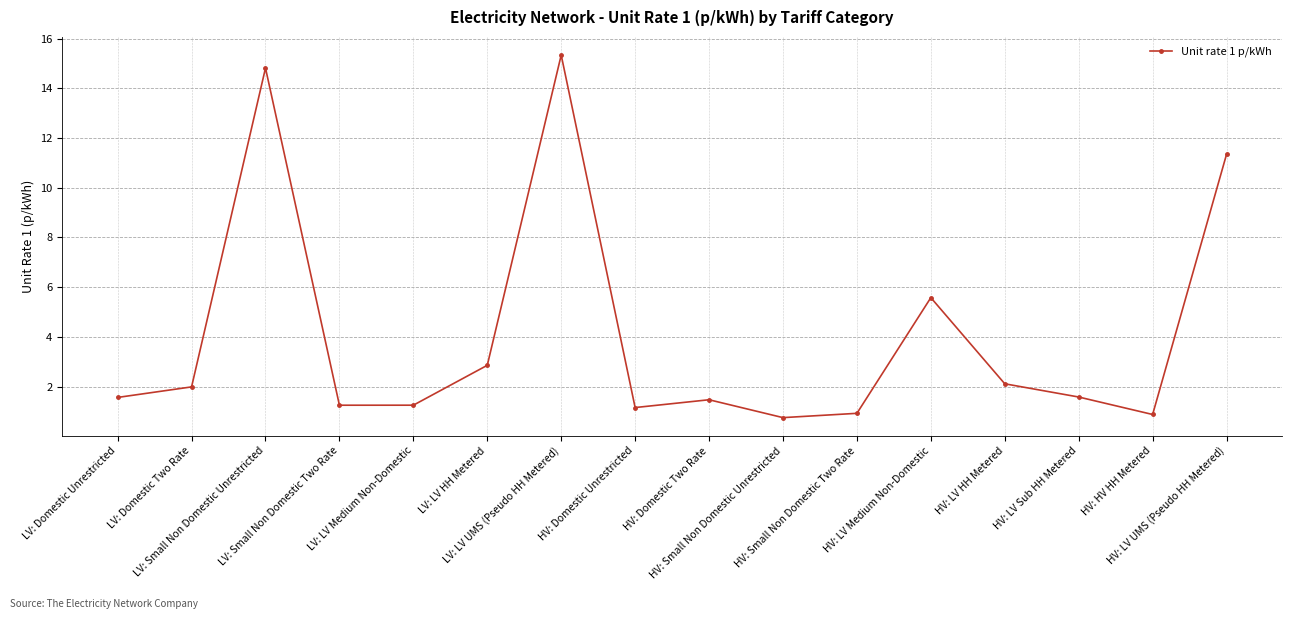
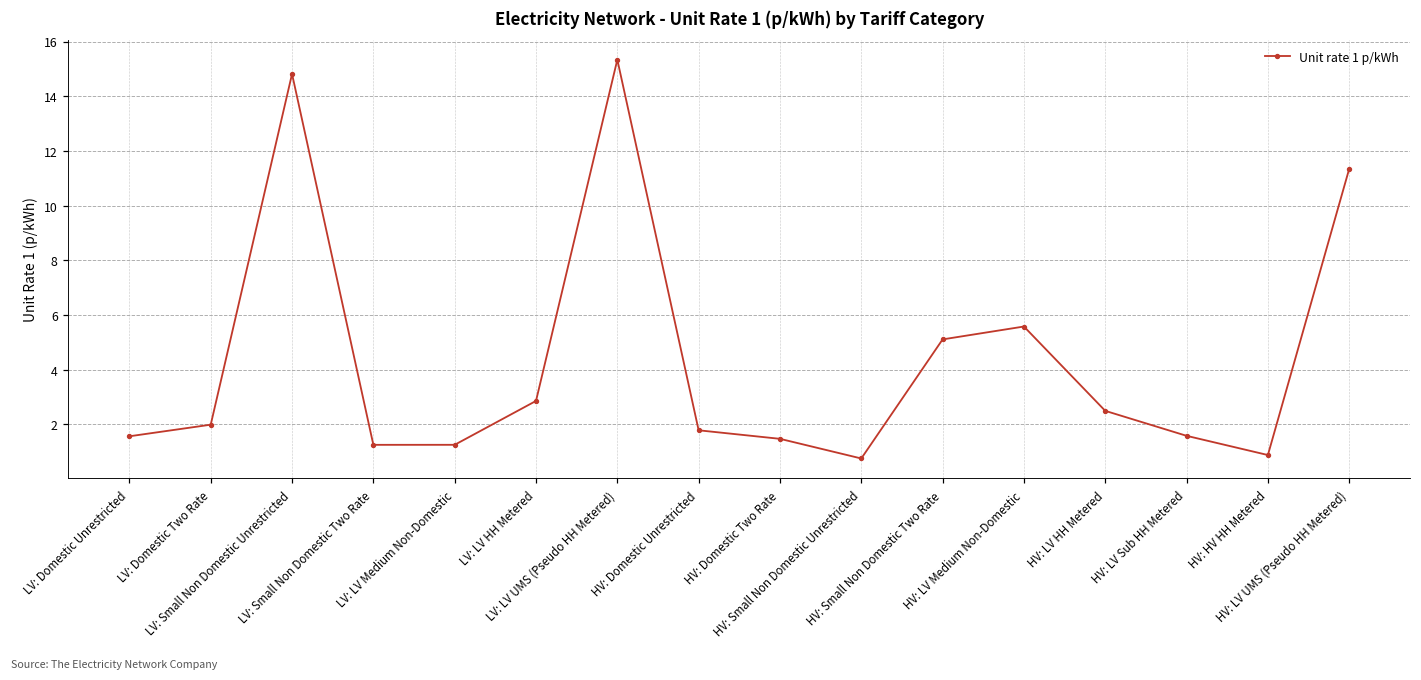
HV: Domestic Unrestricted: 1.2 -> 1.8
HV: Small Non Domestic Two Rate: 0.9 -> 5.1
HV: LV HH Metered: 2.1 -> 2.5
